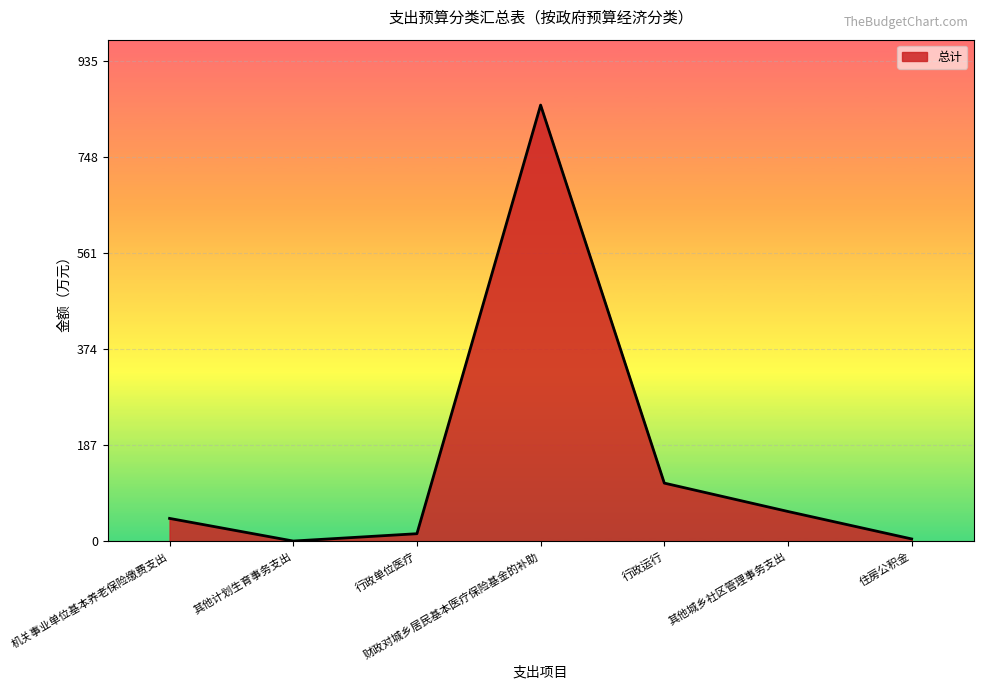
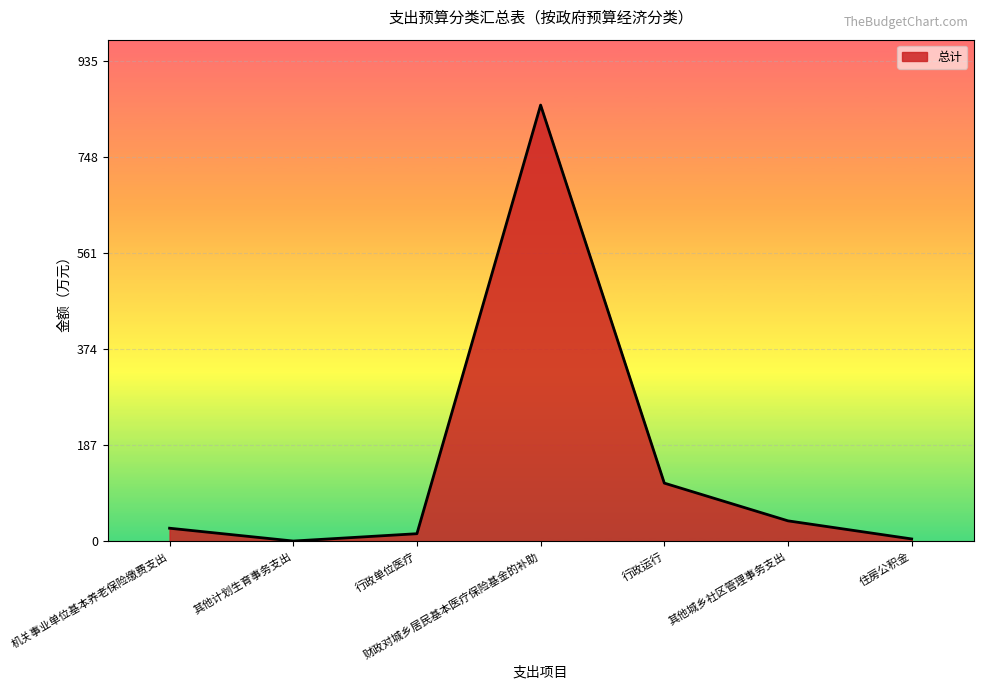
机关事业单位基本养老保险缴费支出: 40 -> 30
其他城乡社区管理事务支出: 60 -> 40
